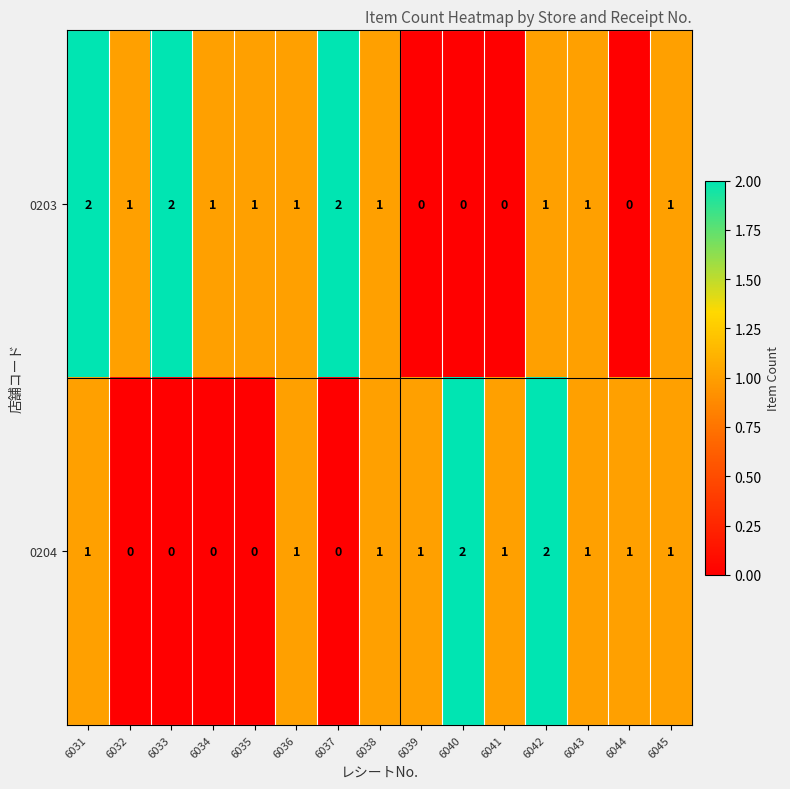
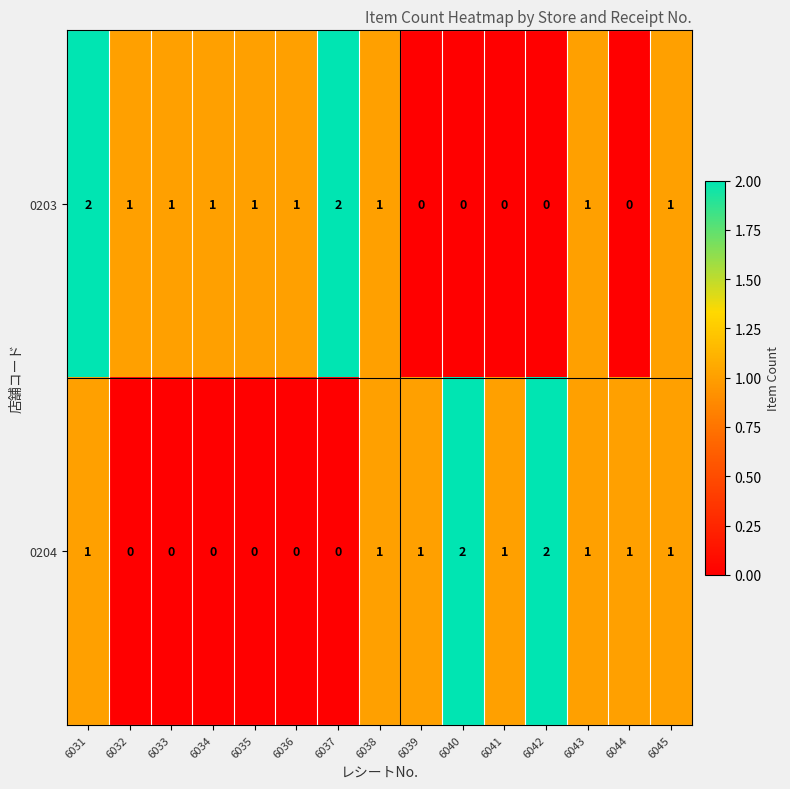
0203, 6033: 2 -> 1
0203, 6042: 1 -> 0
0204, 6036: 1 -> 0
